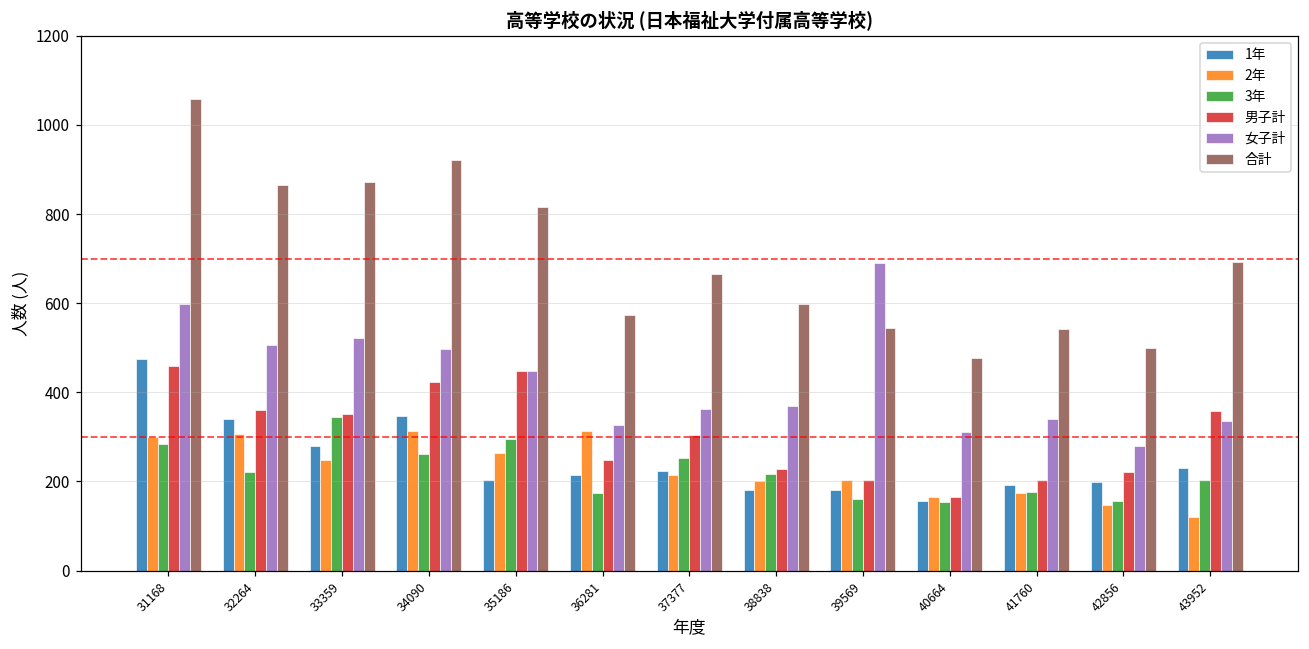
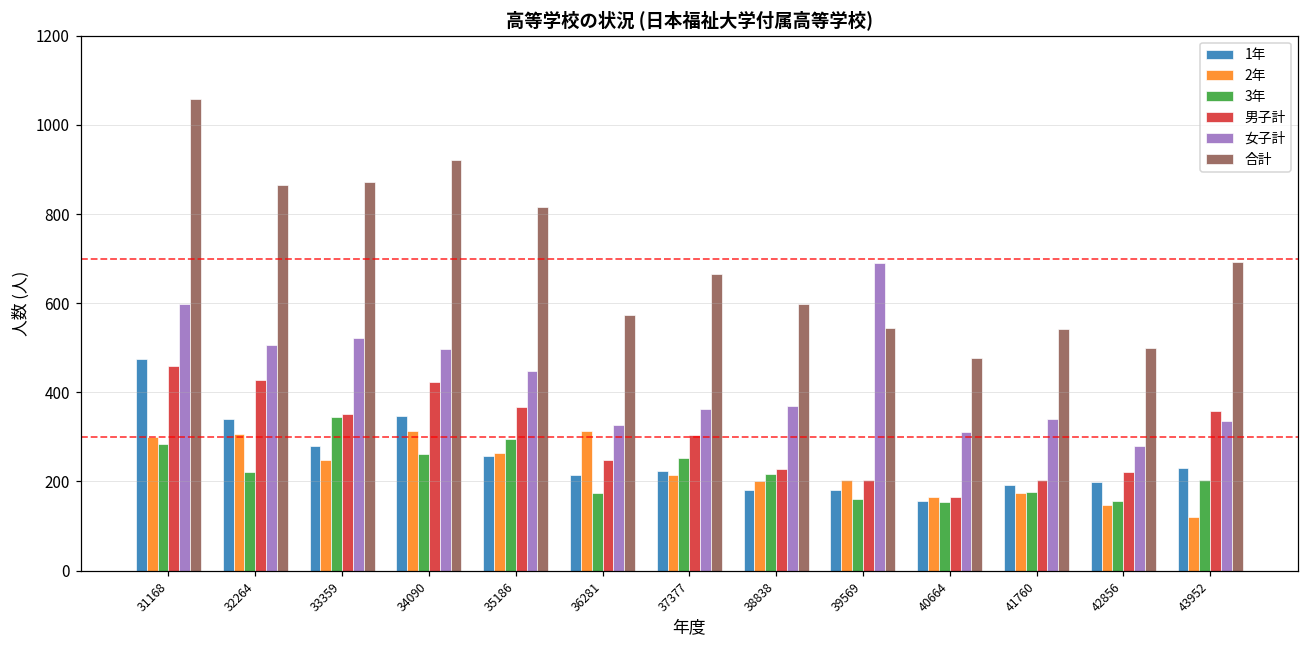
男子計, 32264: 360 -> 430
1年, 35186: 200 -> 260
男子計, 35186: 450 -> 370
